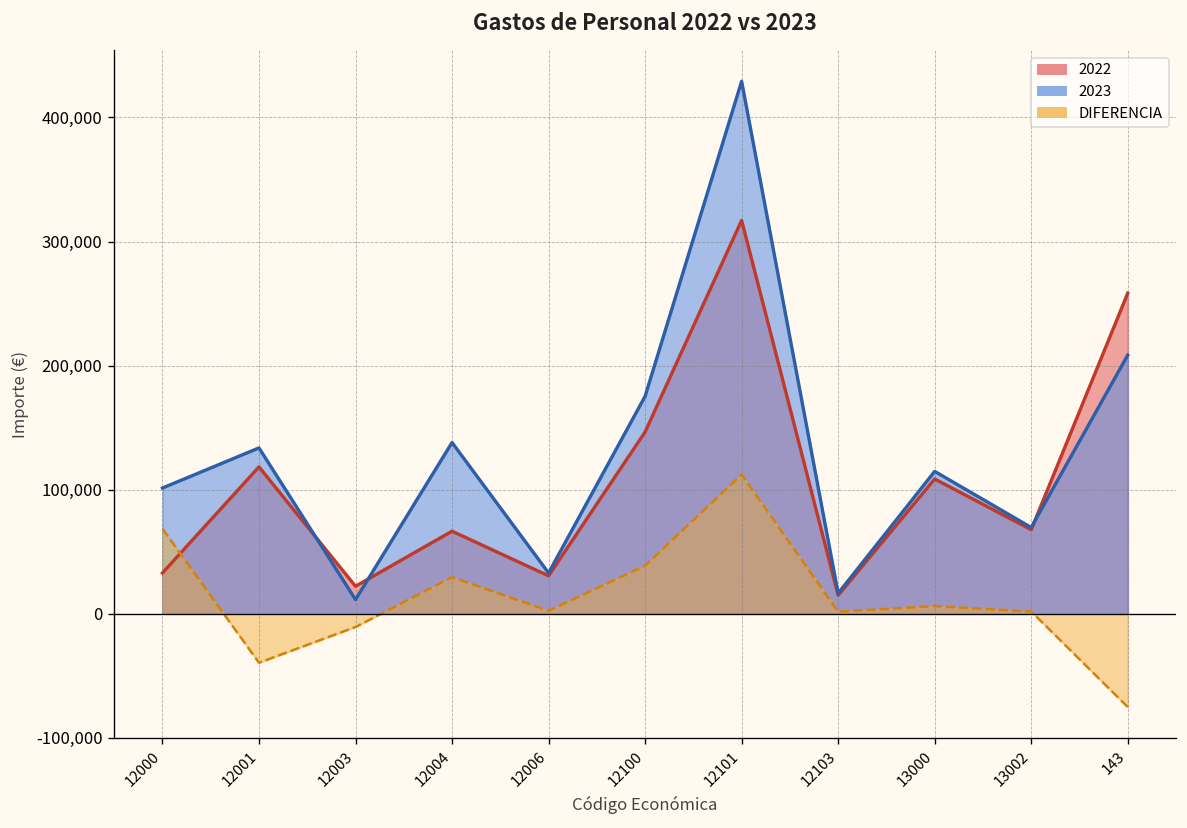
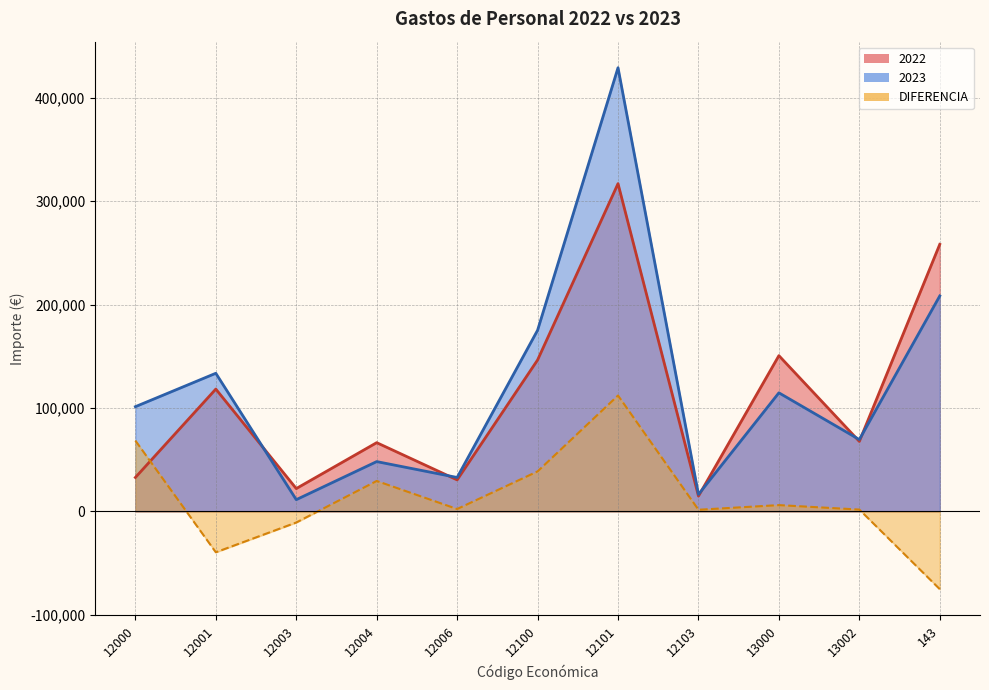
2023, 12004: 138,000 -> 48,000
2022, 13000: 109,000 -> 151,000
